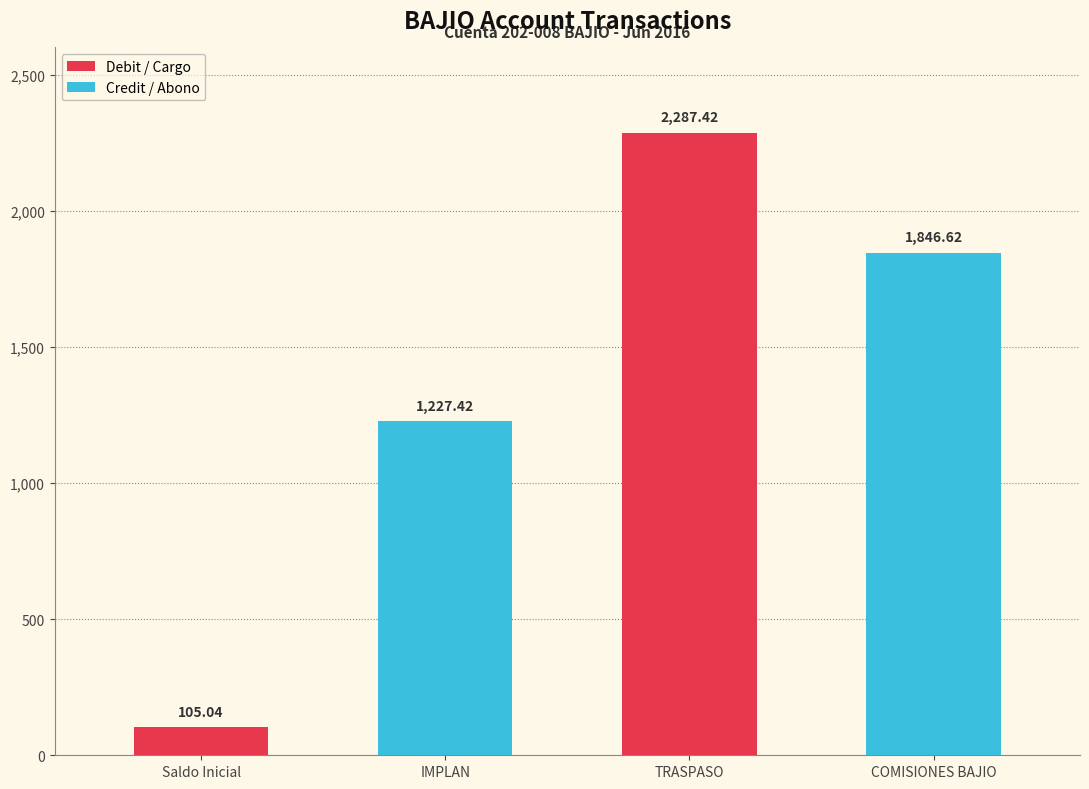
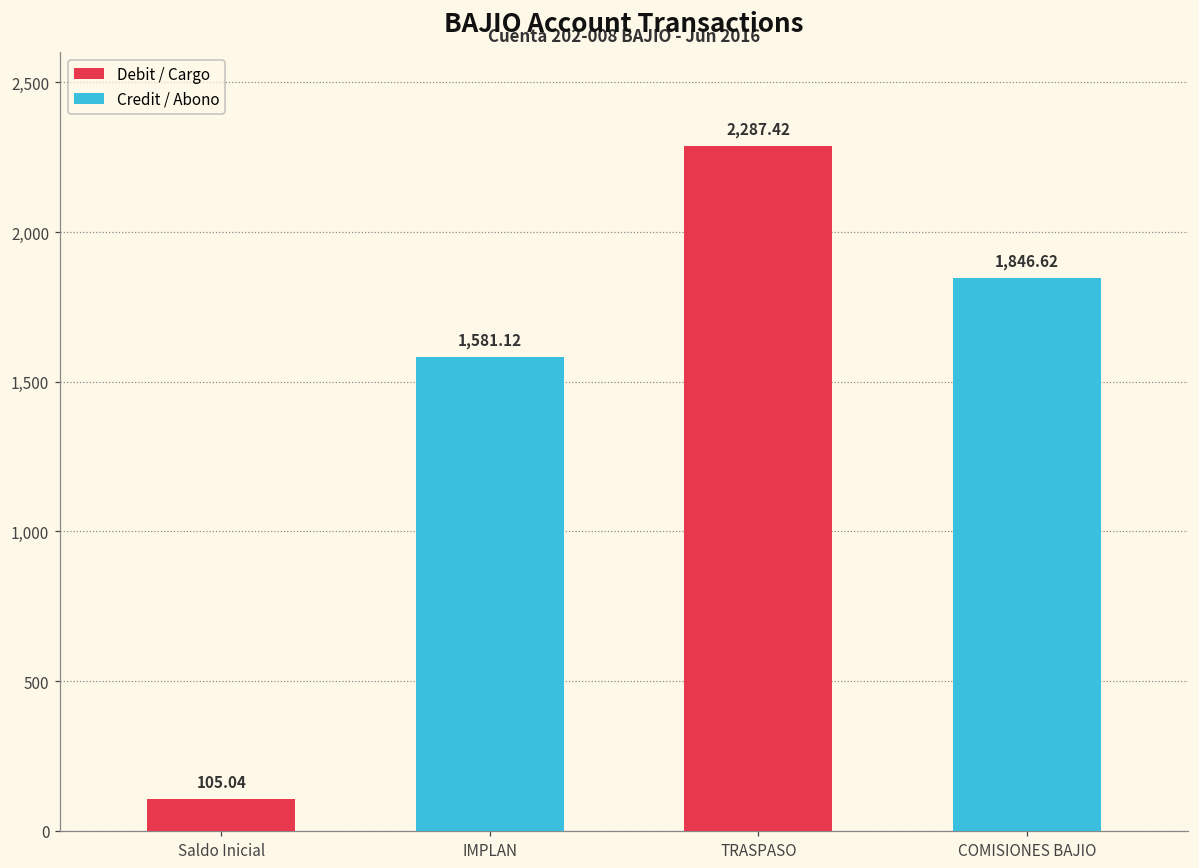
IMPLAN: 1,227.42 -> 1,581.12
